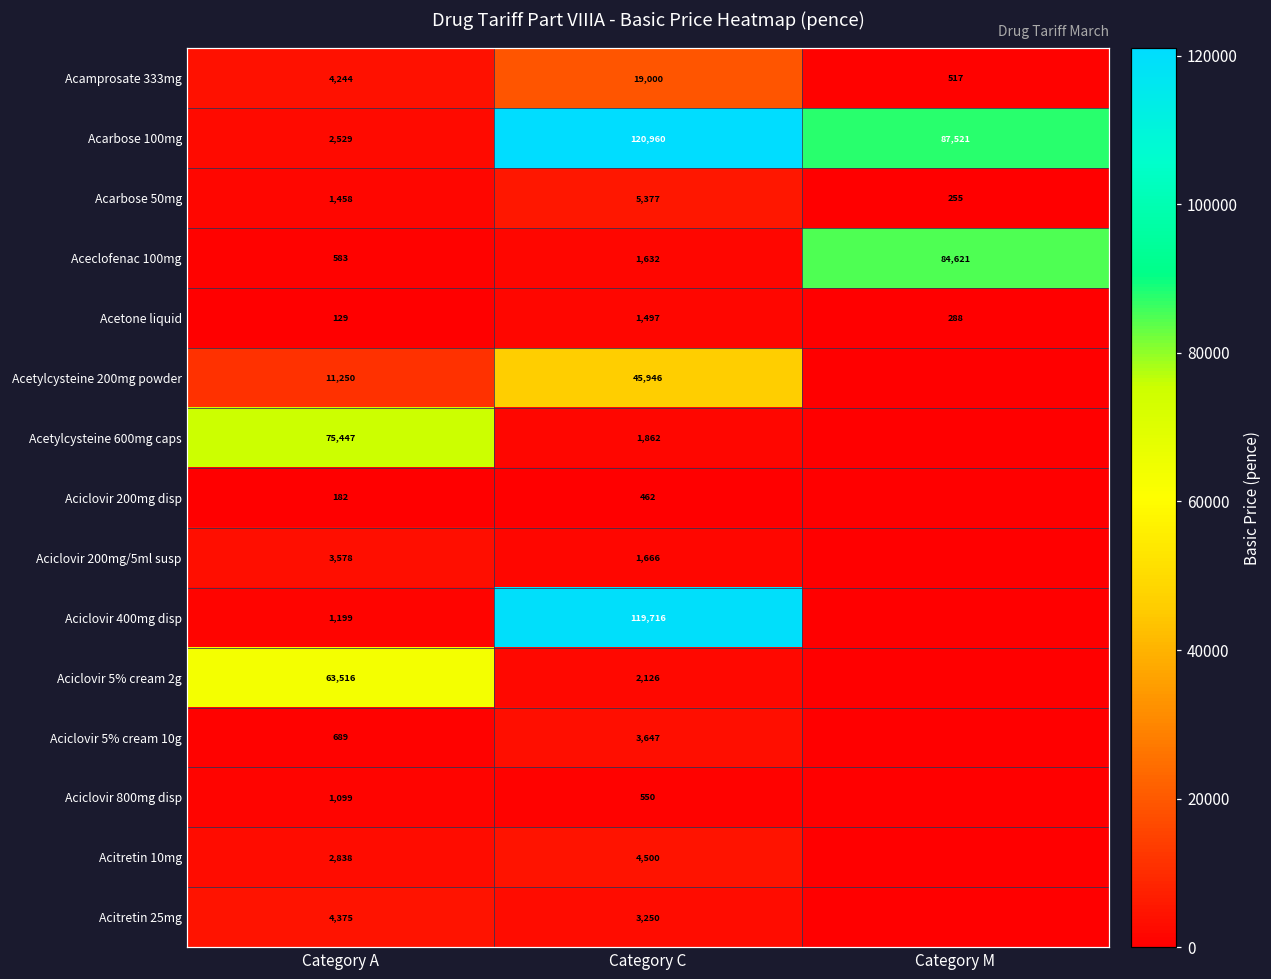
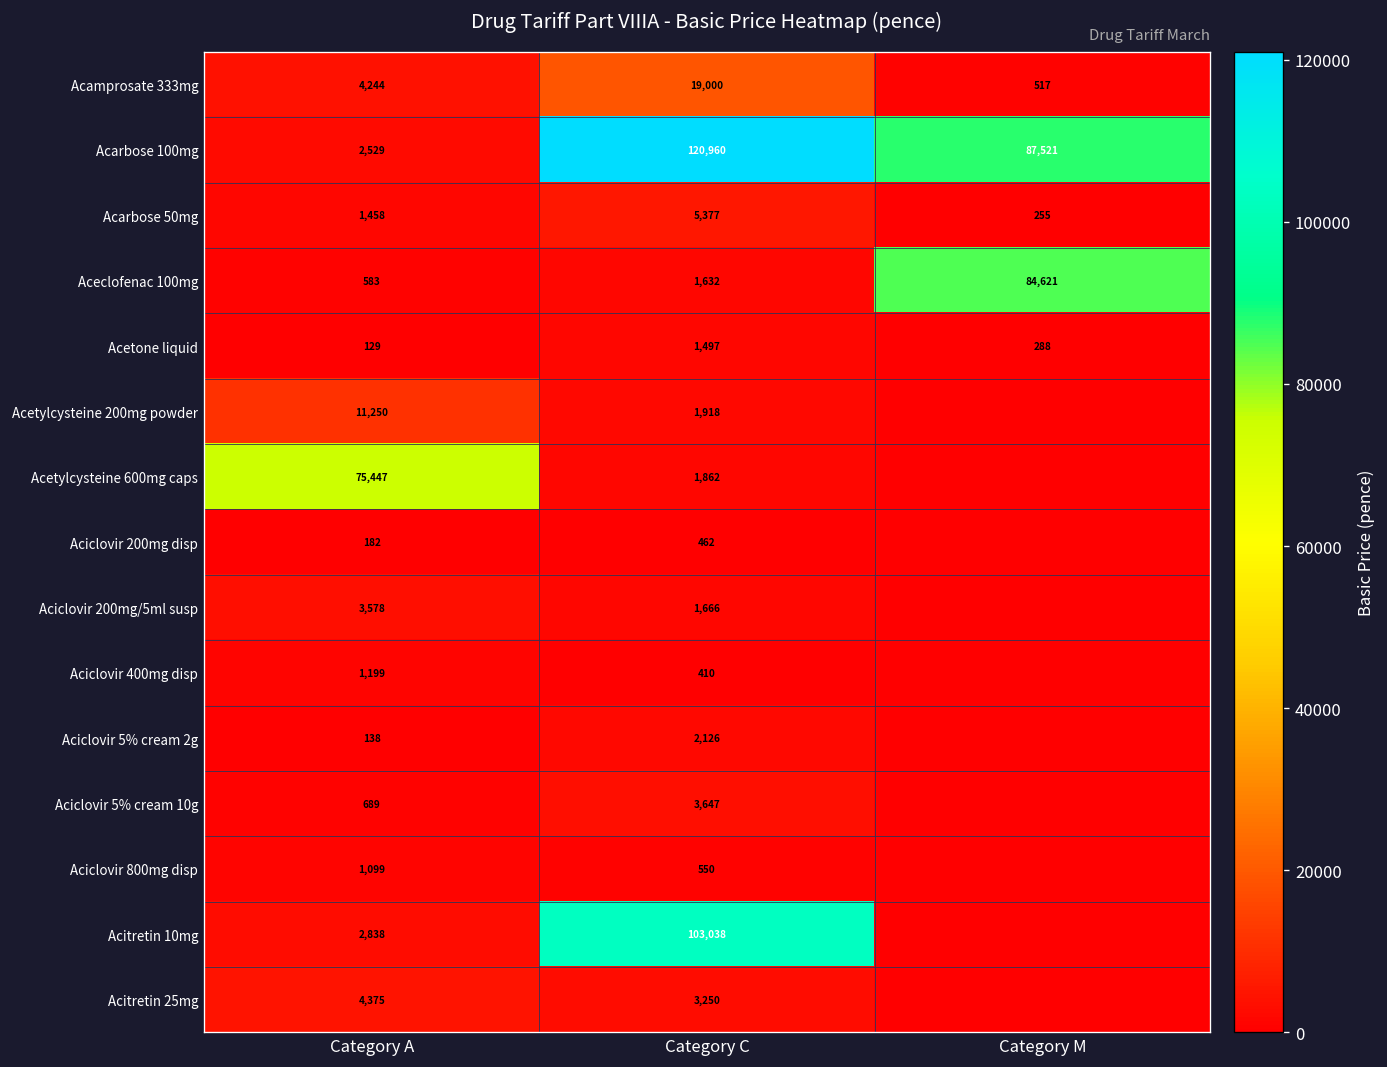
Acetylcysteine 200mg powder, Category C: 45,946 -> 1,918
Aciclovir 400mg disp, Category C: 119,716 -> 410
Aciclovir 5% cream 2g, Category A: 63,516 -> 138
Acitretin 10mg, Category C: 4,500 -> 103,038
